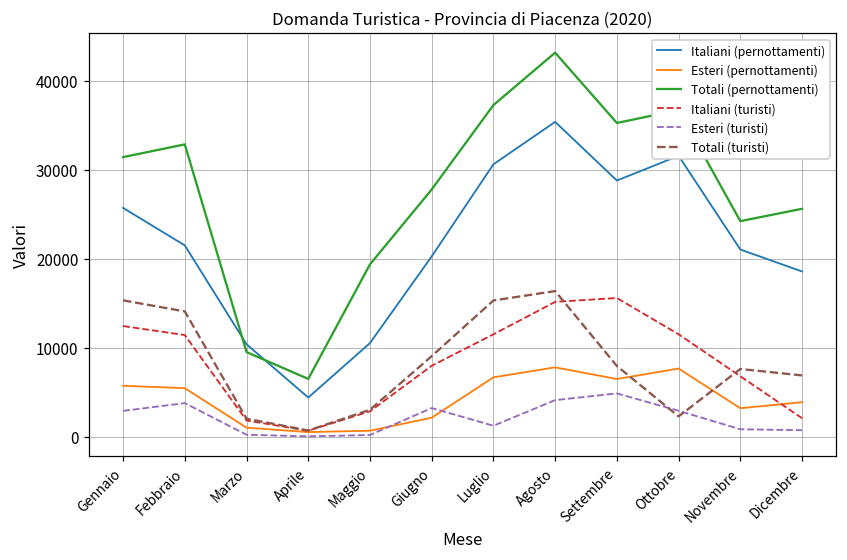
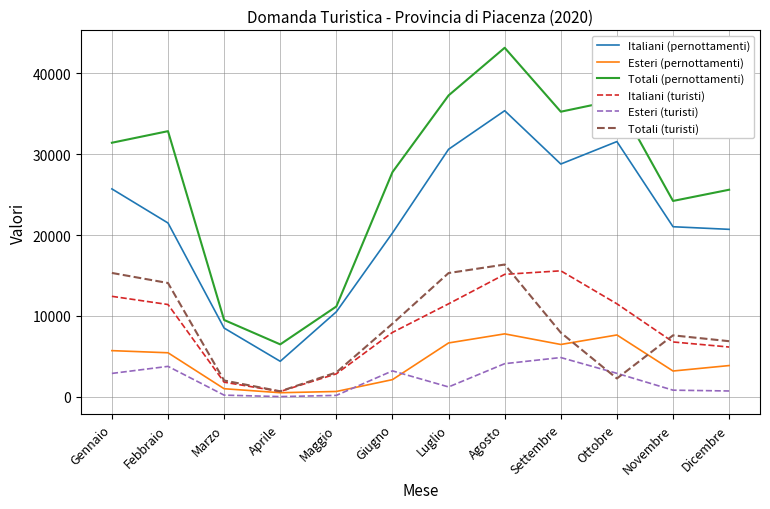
Italiani (pernottamenti), Marzo: 10000 -> 9000
Totali (pernottamenti), Maggio: 19000 -> 11000
Italiani (pernottamenti), Dicembre: 19000 -> 21000
Italiani (turisti), Dicembre: 2000 -> 6000
